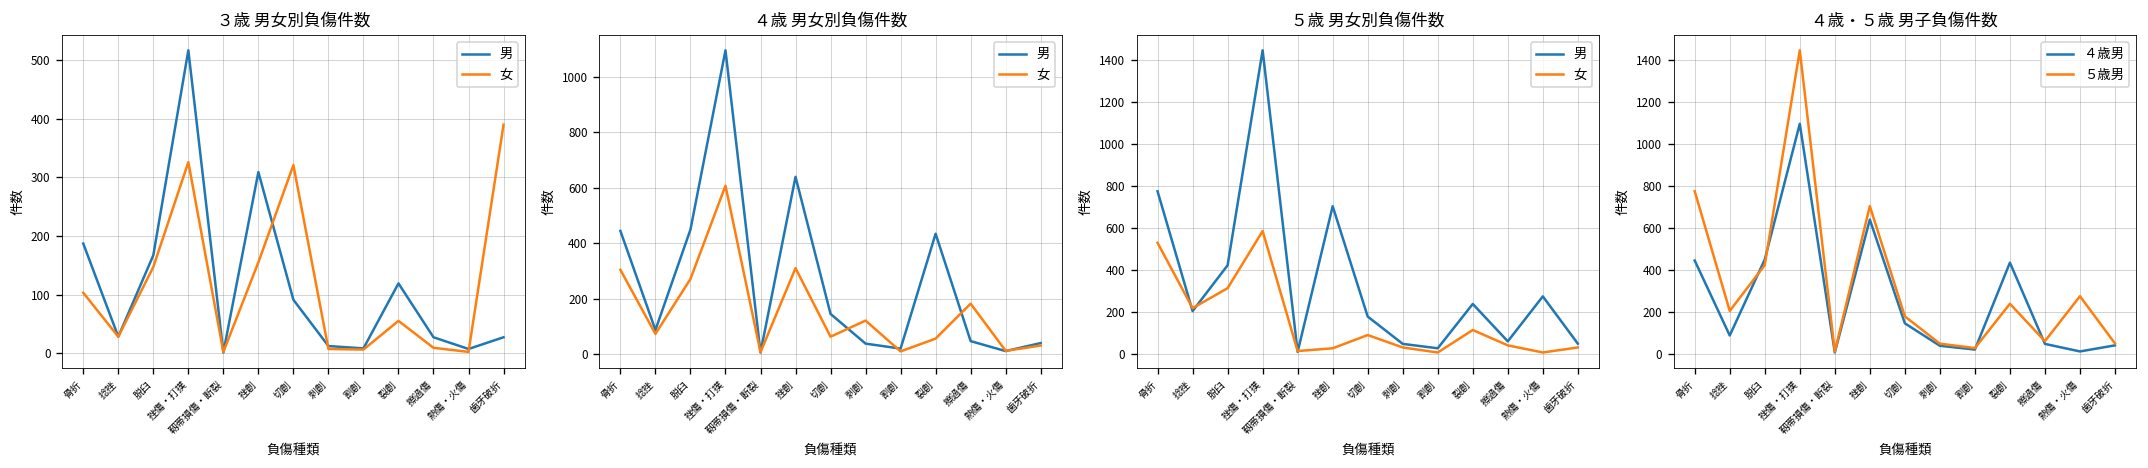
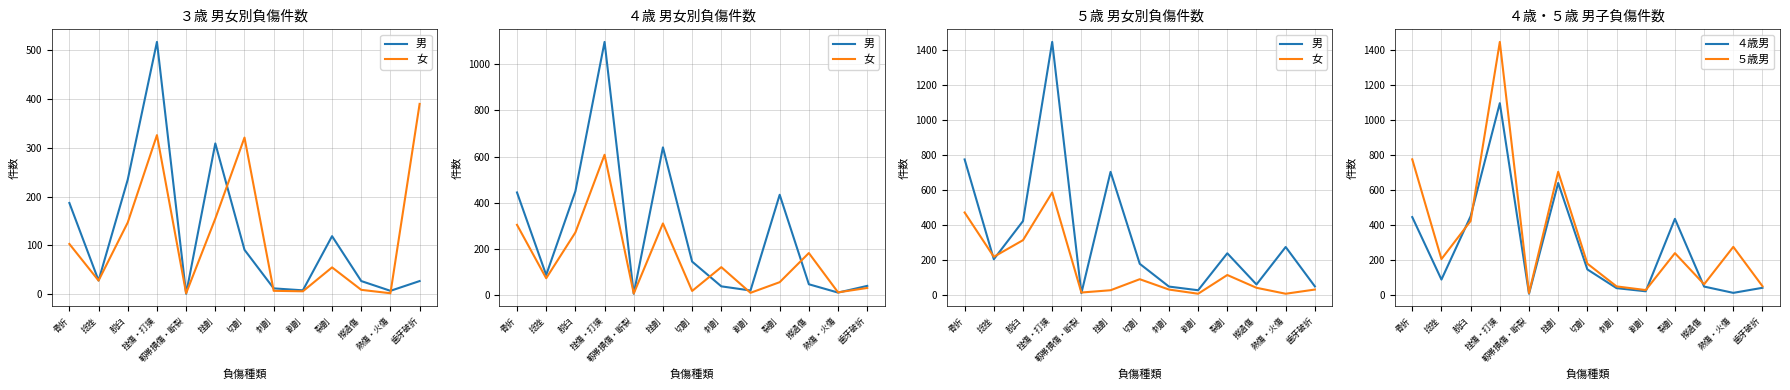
３歳 男女別負傷件数, 男, 脱臼: 170 -> 240
４歳 男女別負傷件数, 女, 切創: 60 -> 20
５歳 男女別負傷件数, 女, 骨折: 530 -> 470
